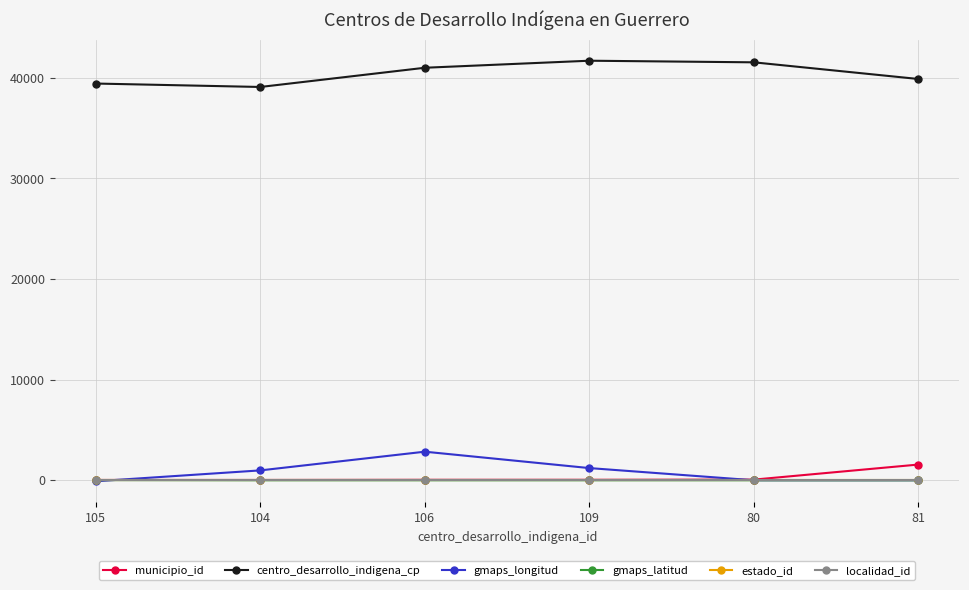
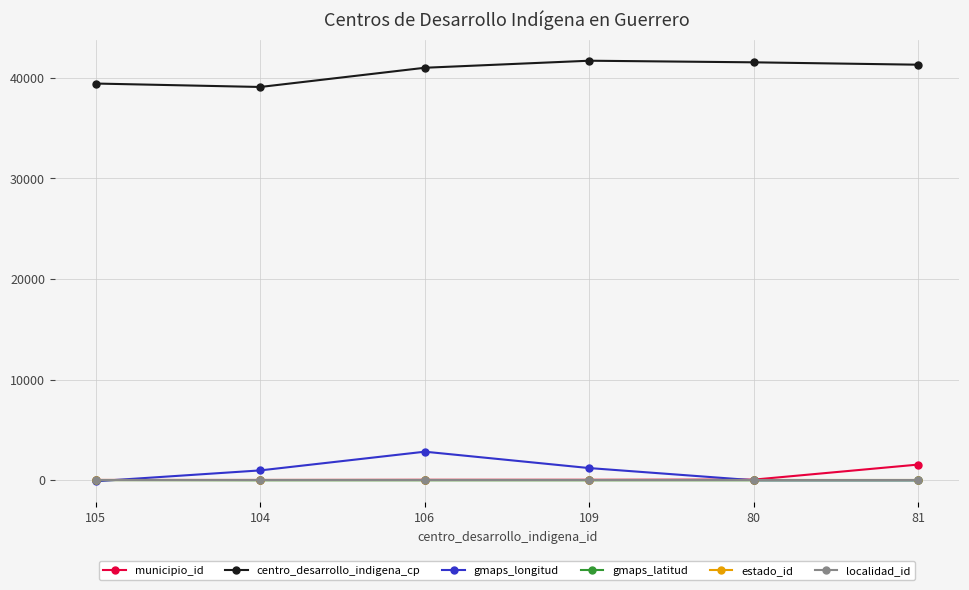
centro_desarrollo_indigena_cp, 81: 39900 -> 41300
